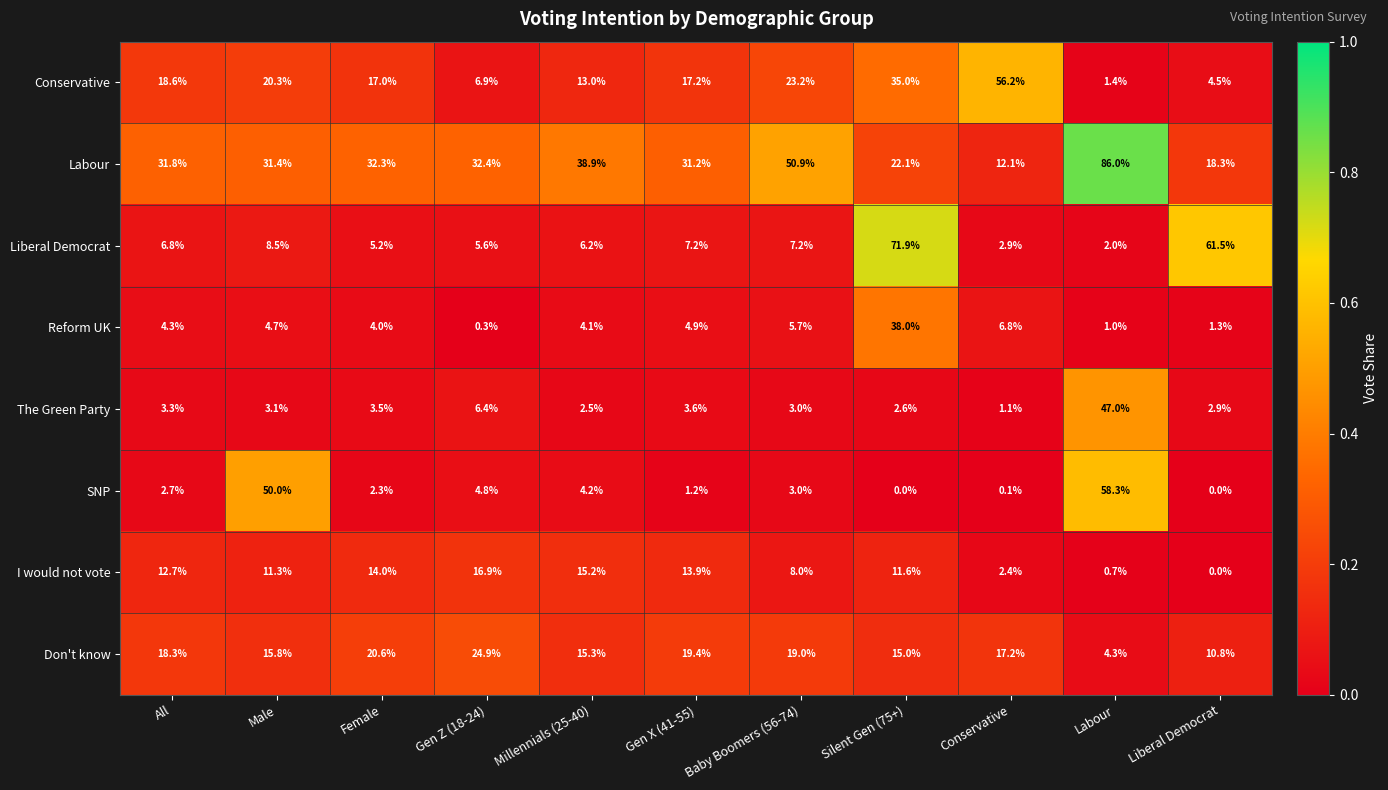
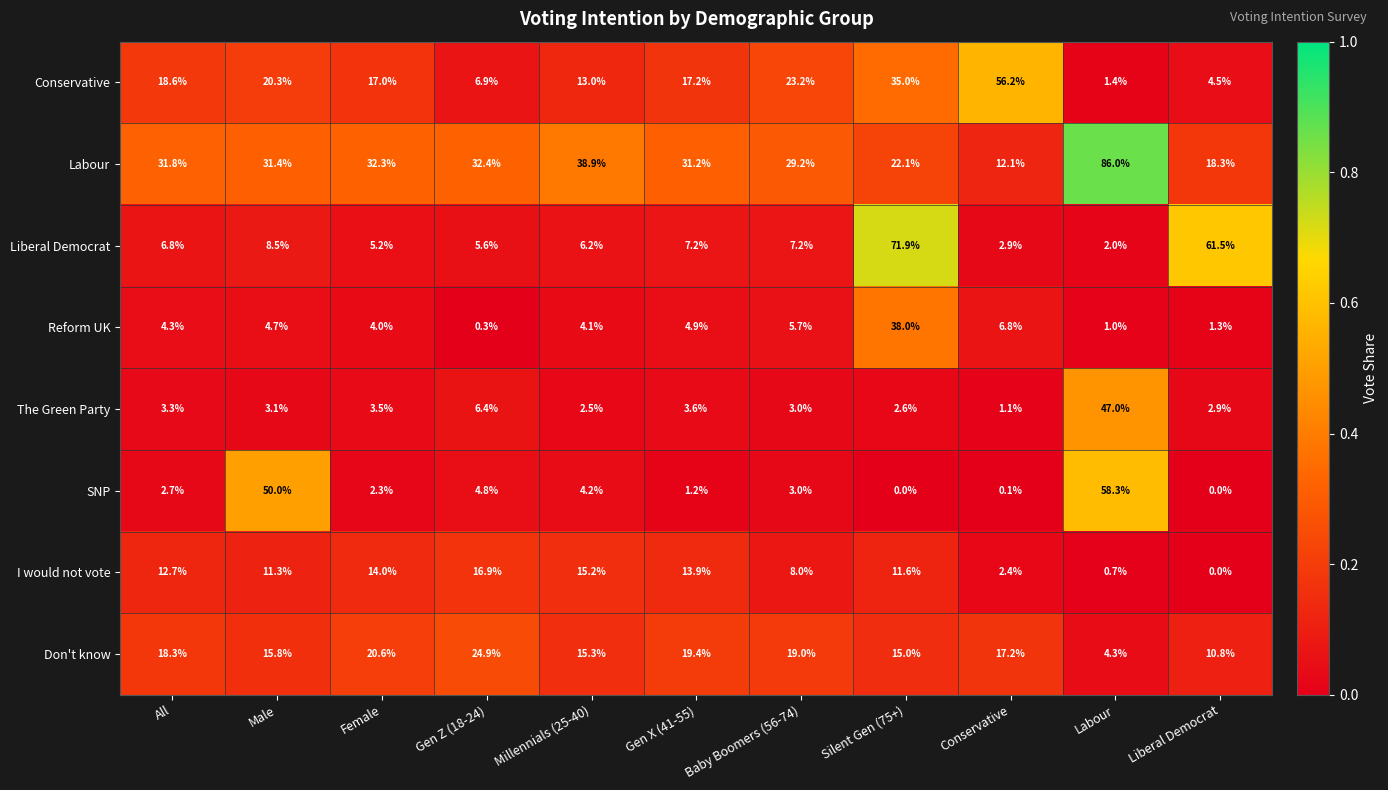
Labour, Baby Boomers (56-74): 50.9% -> 29.2%
